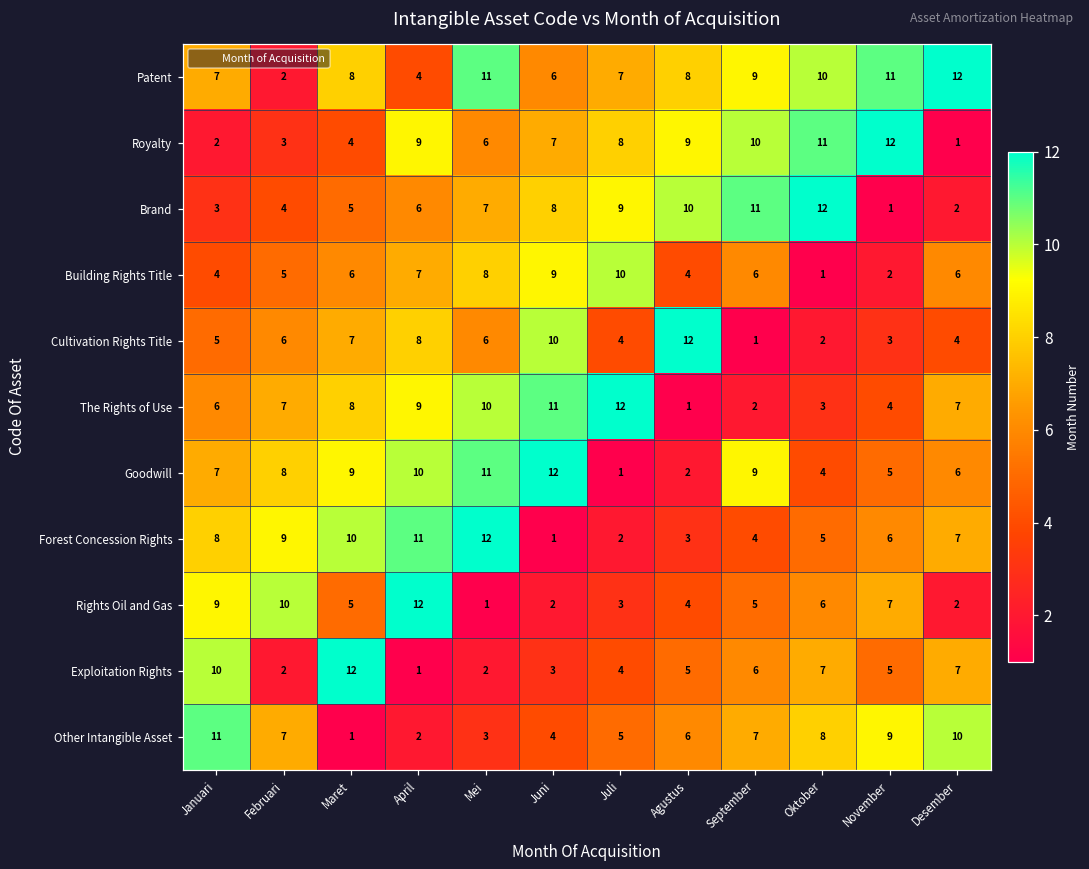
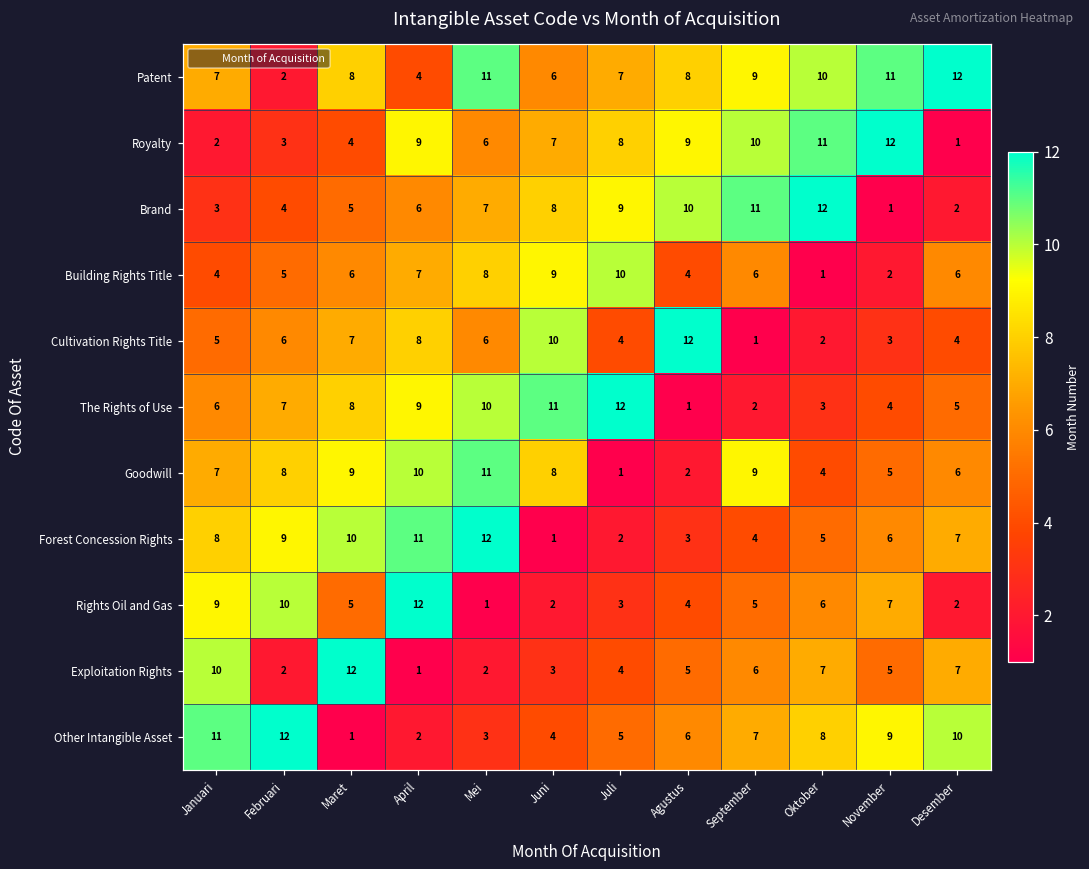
The Rights of Use, Desember: 7 -> 5
Goodwill, Juni: 12 -> 8
Other Intangible Asset, Februari: 7 -> 12
